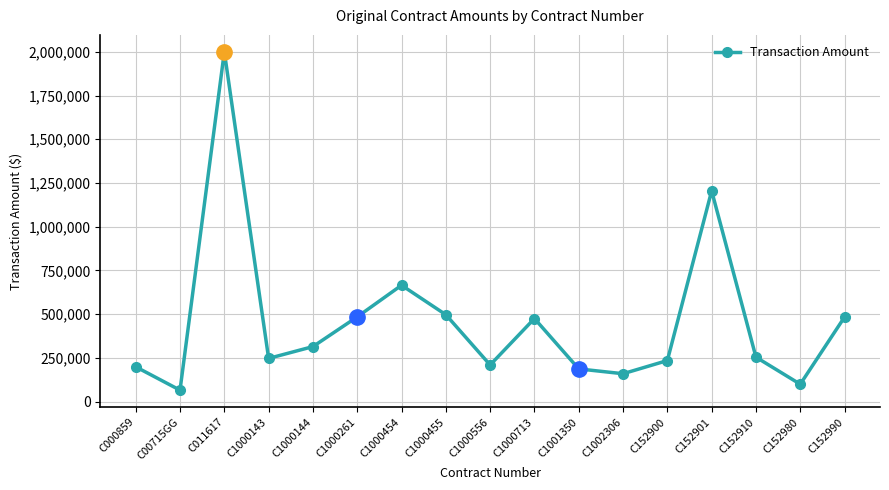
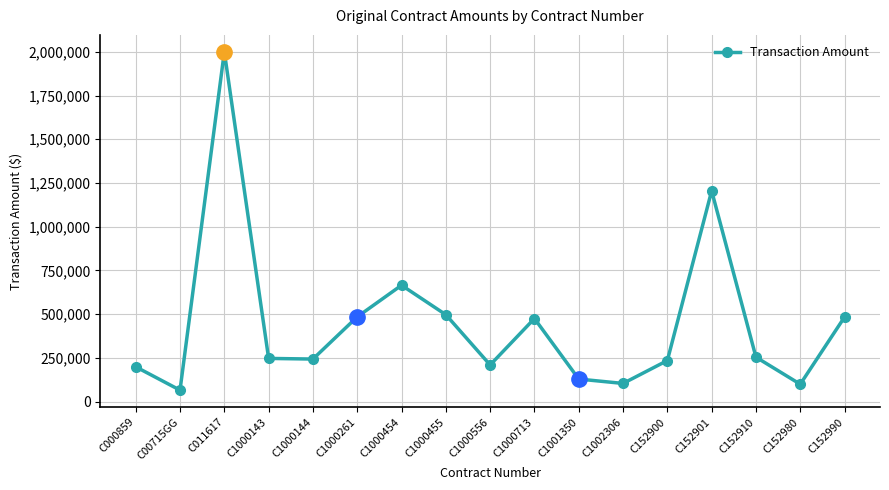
Transaction Amount, C1000144: 320,000 -> 240,000
Transaction Amount, C1001350: 190,000 -> 130,000
Transaction Amount, C1002306: 160,000 -> 100,000
